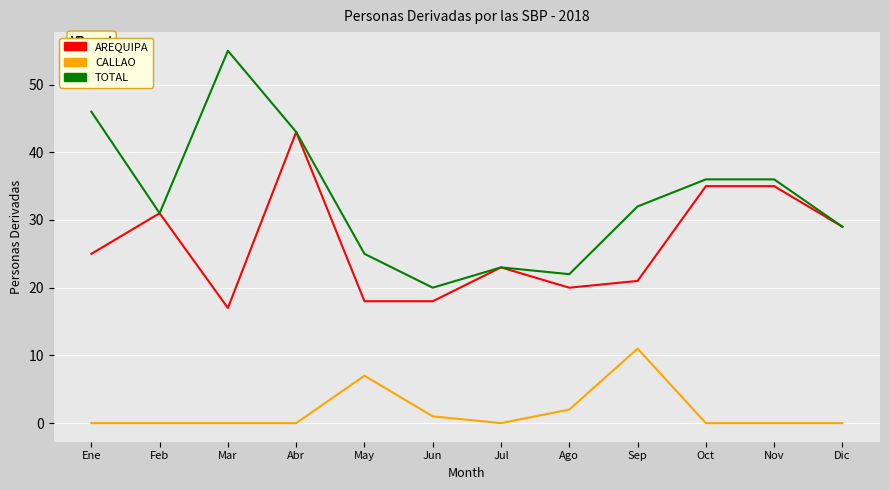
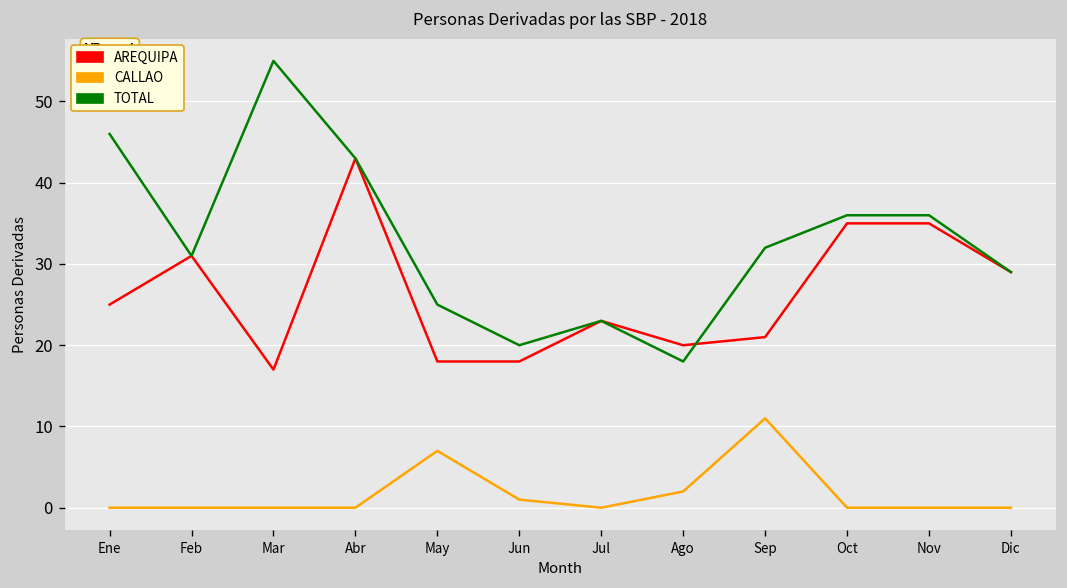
TOTAL, Ago: 22 -> 18
